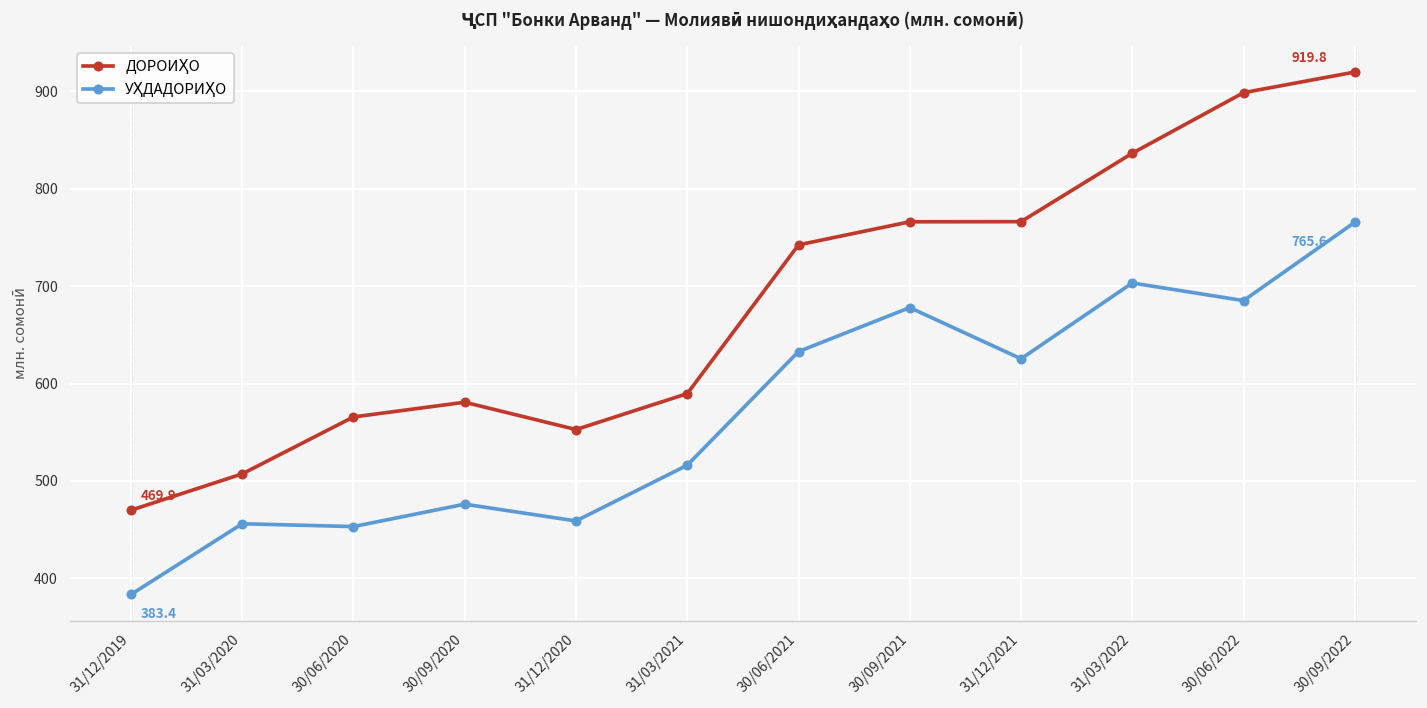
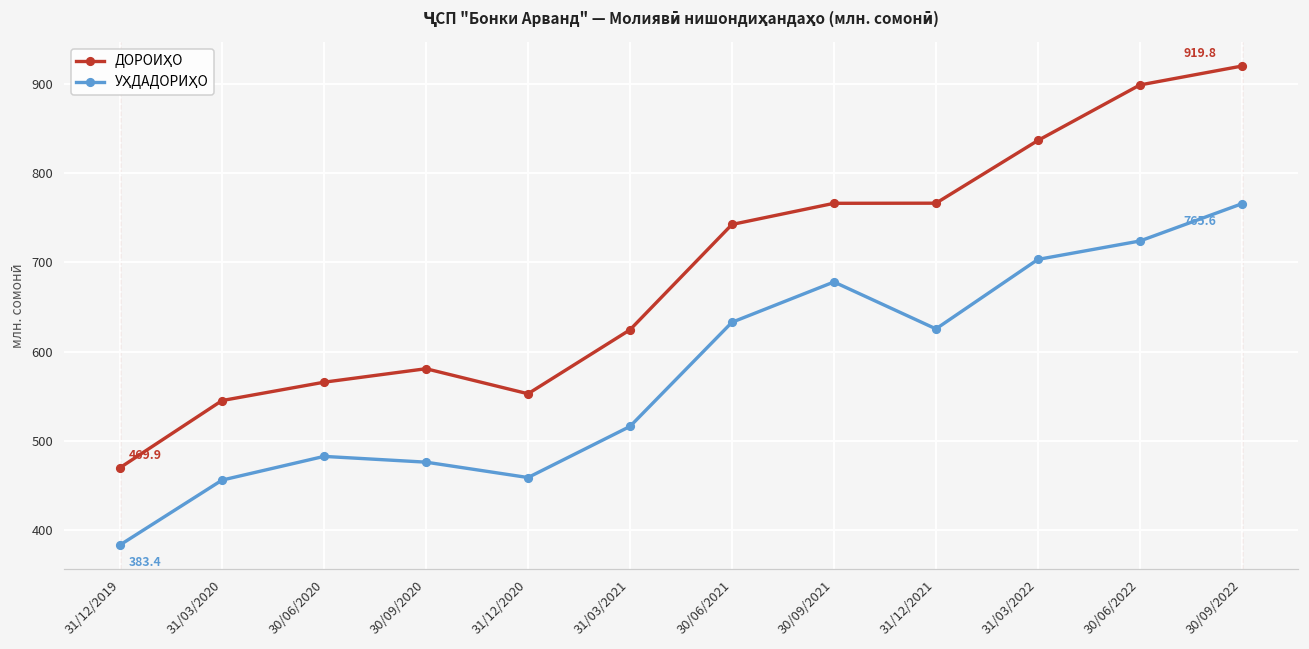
ДОРОИҲО, 31/03/2020: 510 -> 550
УҲДАДОРИҲО, 30/06/2020: 450 -> 480
ДОРОИҲО, 31/03/2021: 590 -> 620
УҲДАДОРИҲО, 30/06/2022: 690 -> 720
